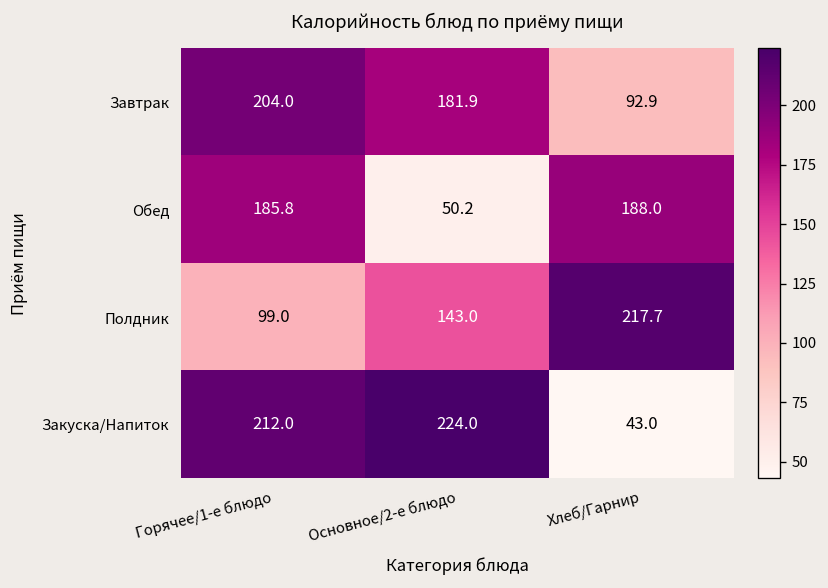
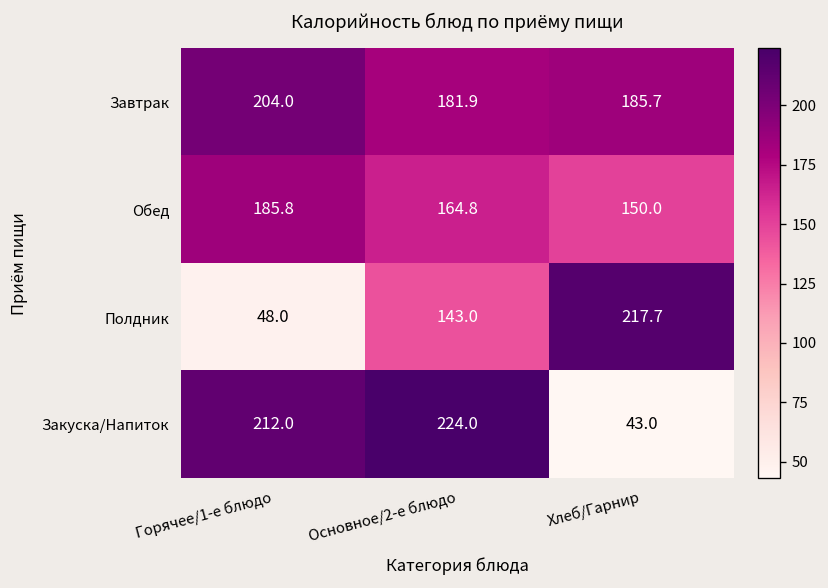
Завтрак, Хлеб/Гарнир: 92.9 -> 185.7
Обед, Основное/2-е блюдо: 50.2 -> 164.8
Обед, Хлеб/Гарнир: 188.0 -> 150.0
Полдник, Горячее/1-е блюдо: 99.0 -> 48.0
